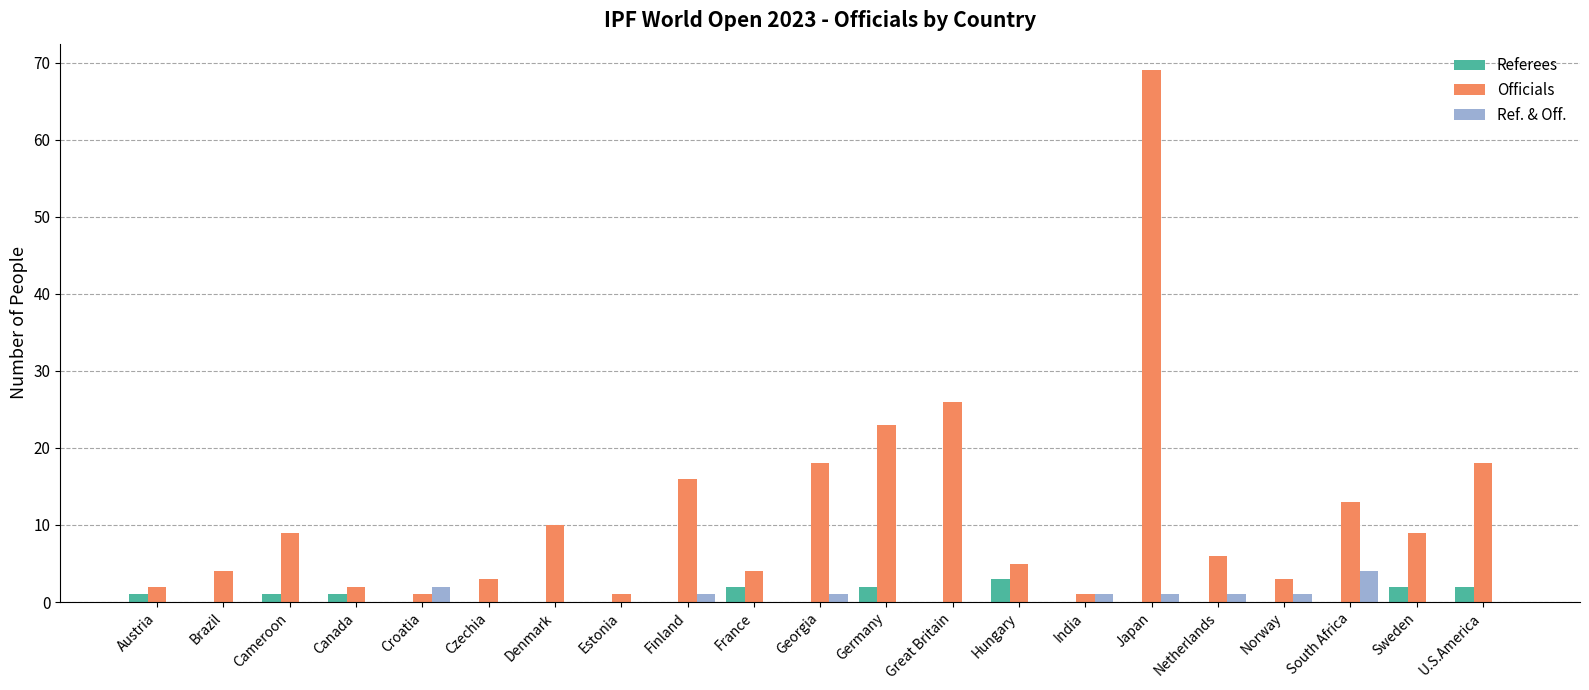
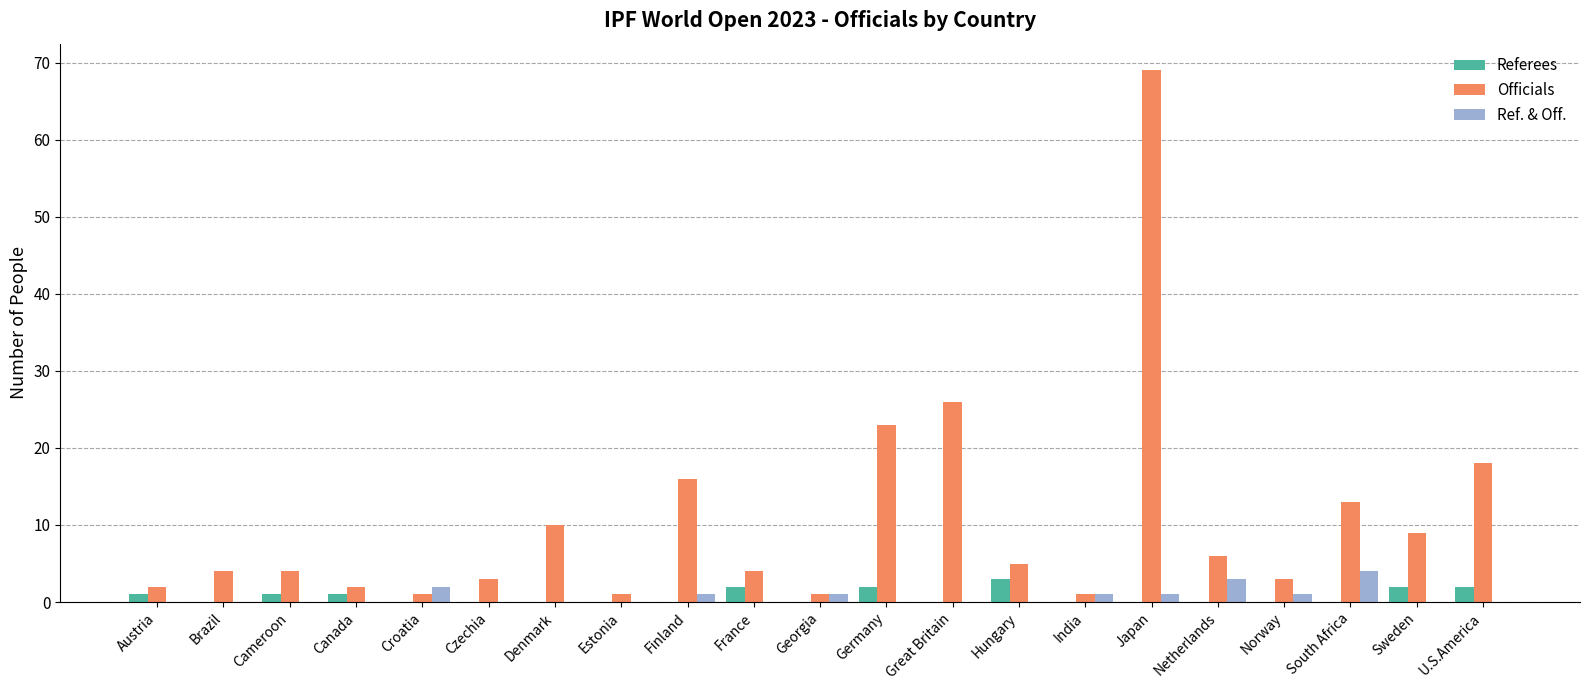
Officials, Cameroon: 9 -> 4
Officials, Georgia: 18 -> 1
Ref. & Off., Netherlands: 1 -> 3
